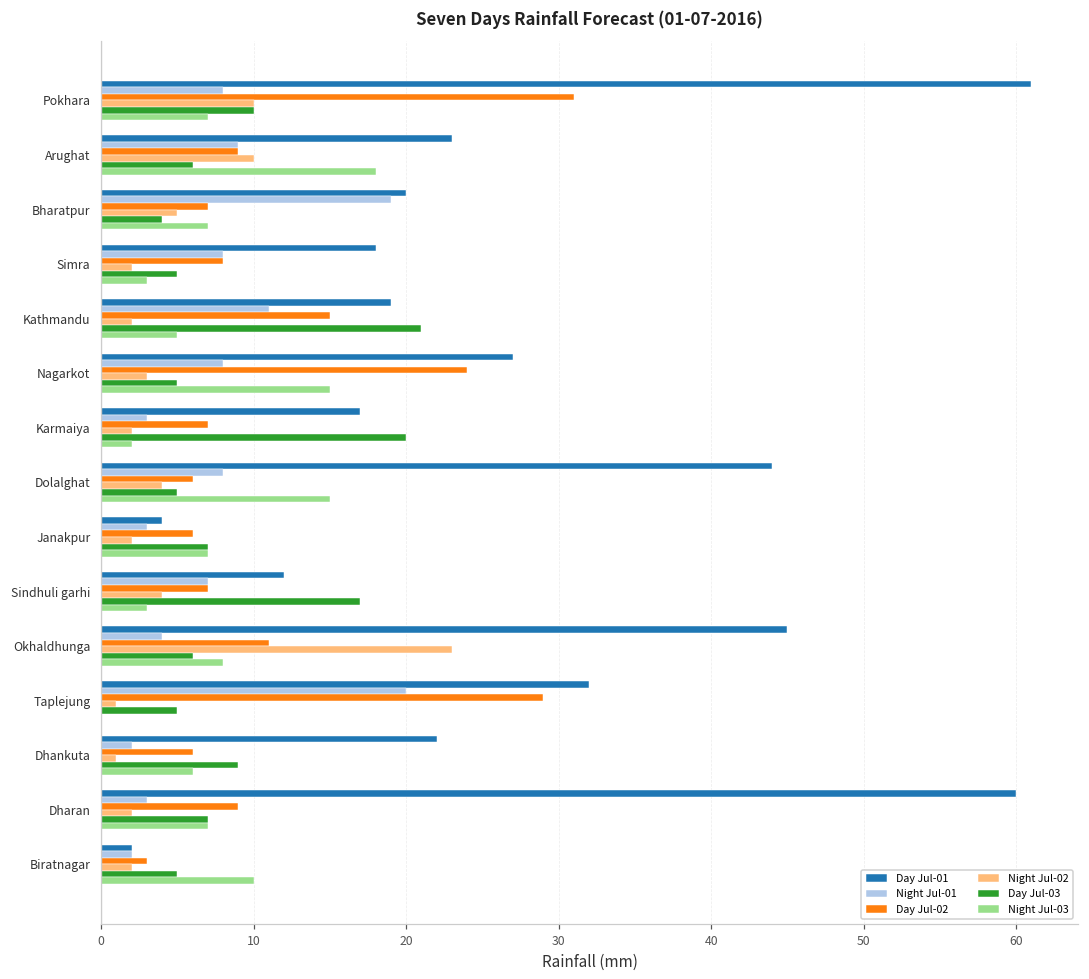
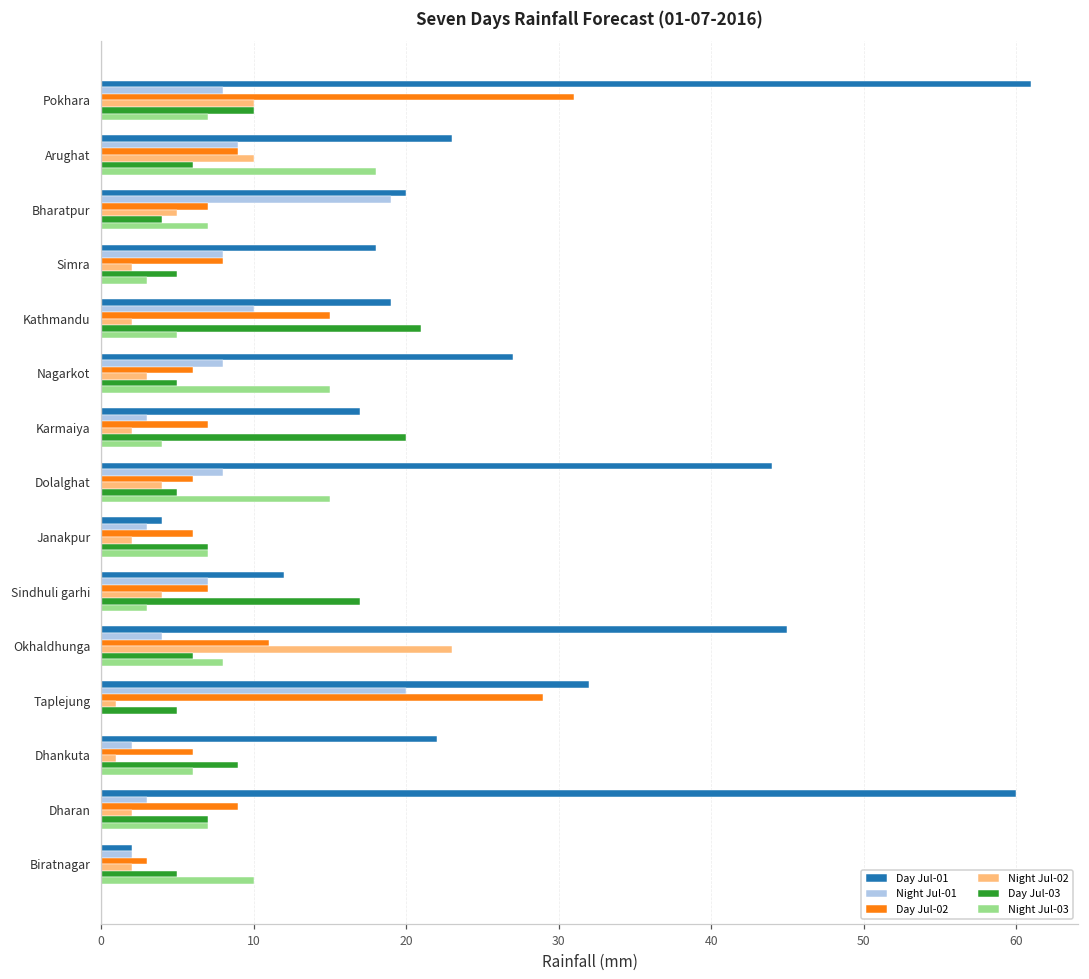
Night Jul-01, Kathmandu: 11 -> 10
Day Jul-02, Nagarkot: 24 -> 6
Night Jul-03, Karmaiya: 2 -> 4
